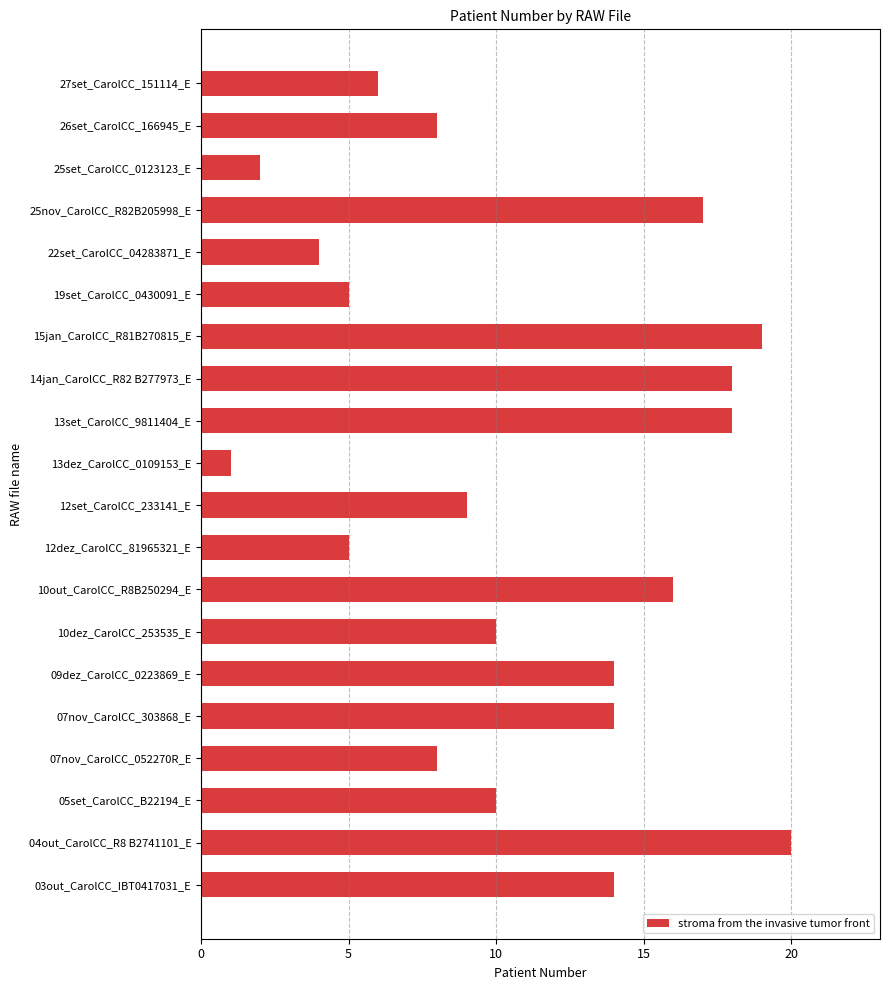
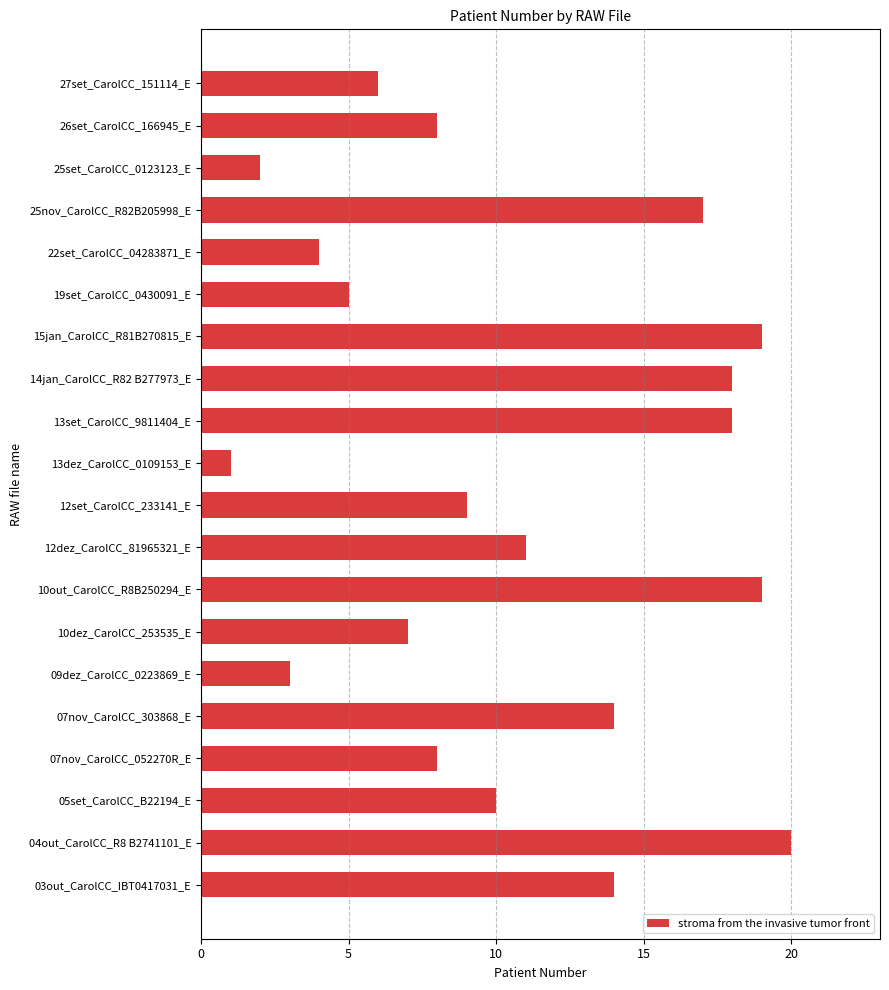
12dez_CarolCC_81965321_E: 5 -> 11
10out_CarolCC_R8B250294_E: 16 -> 19
10dez_CarolCC_253535_E: 10 -> 7
09dez_CarolCC_0223869_E: 14 -> 3
